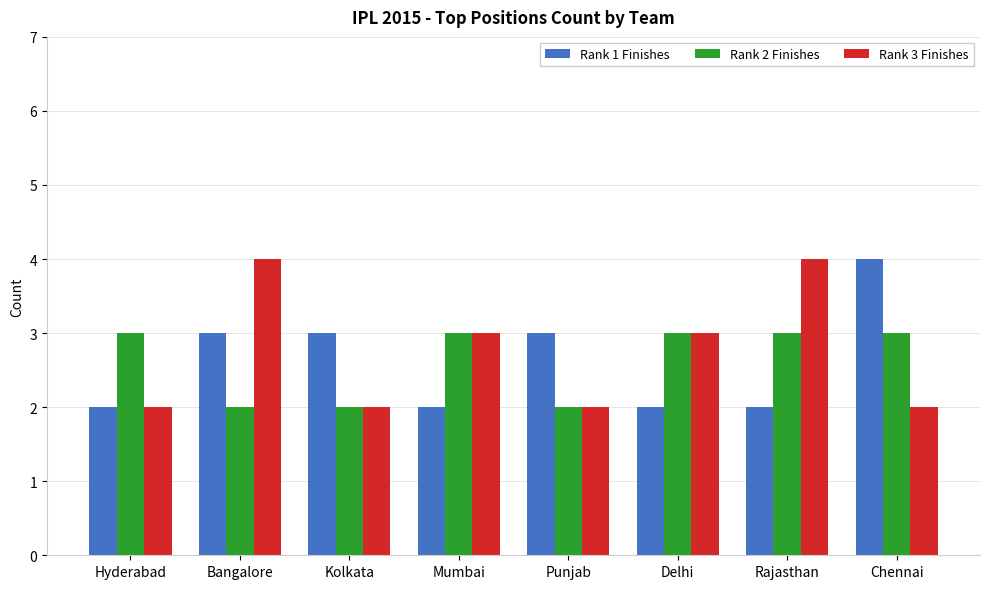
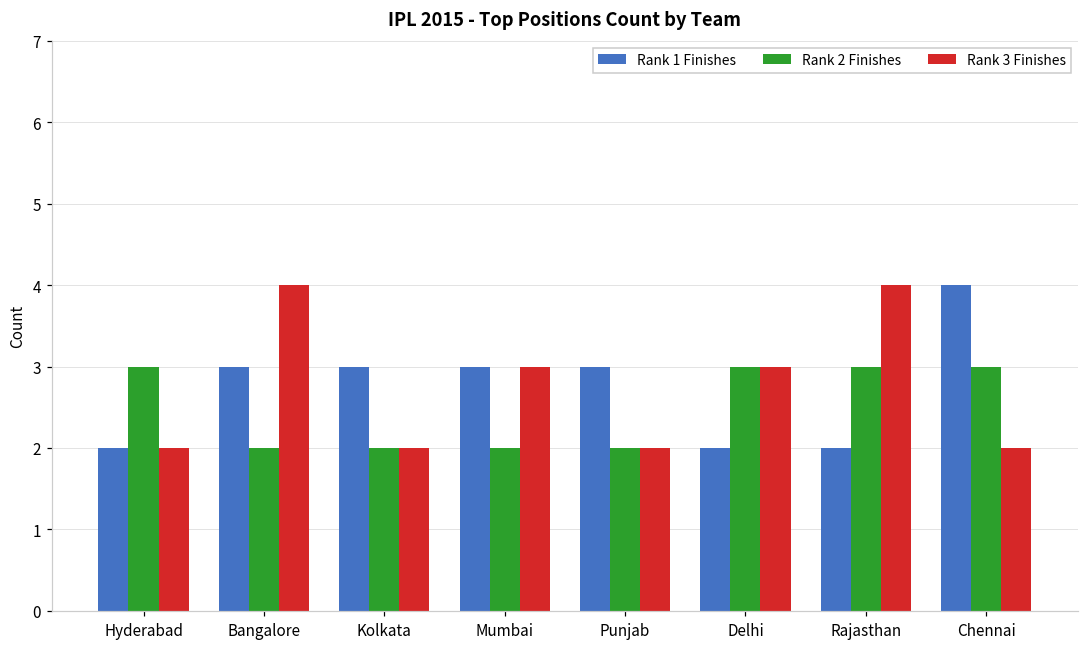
Rank 1 Finishes, Mumbai: 2 -> 3
Rank 2 Finishes, Mumbai: 3 -> 2
